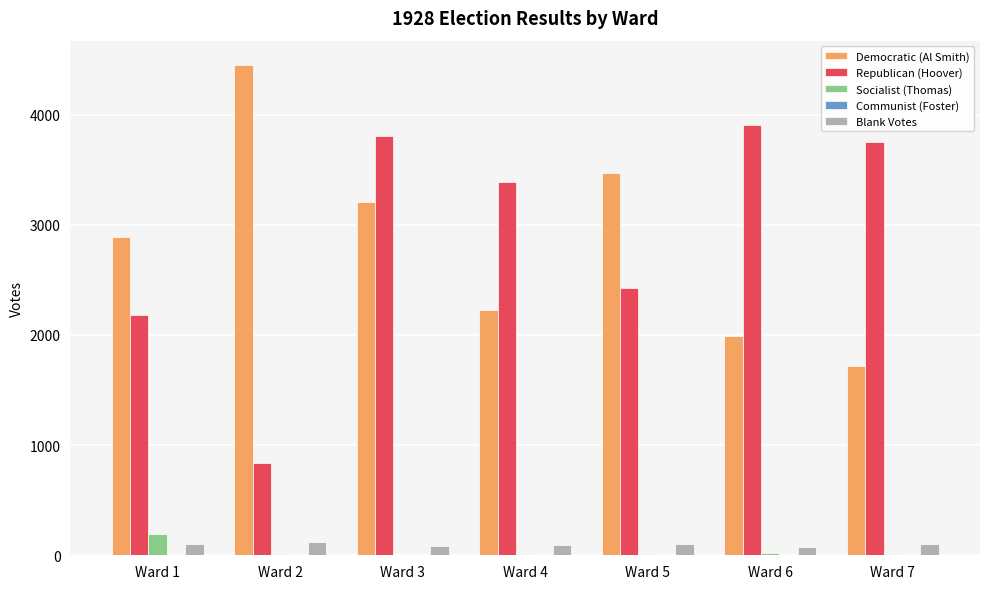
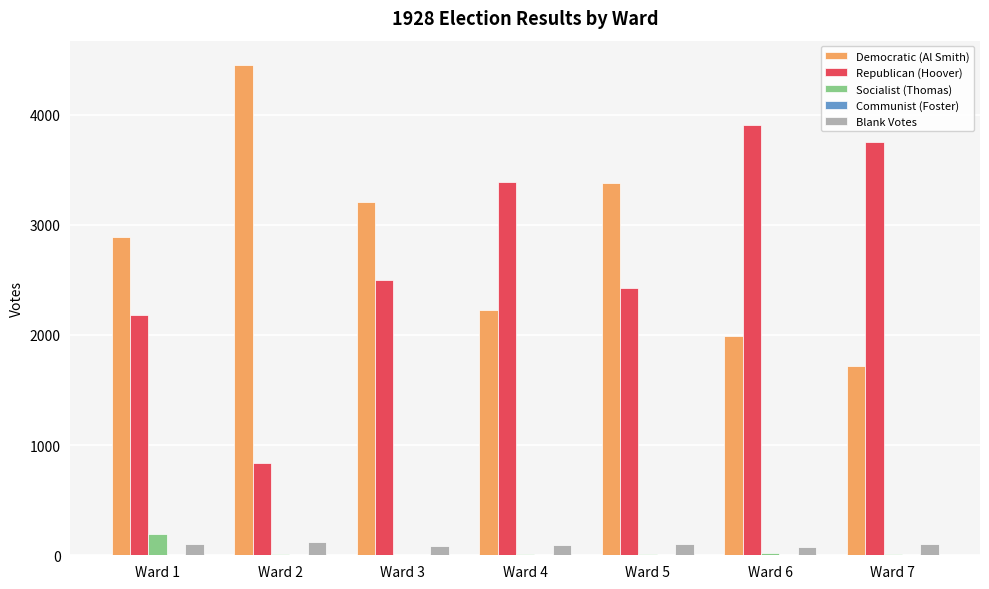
Republican (Hoover), Ward 3: 3810 -> 2490
Democratic (Al Smith), Ward 5: 3470 -> 3380
